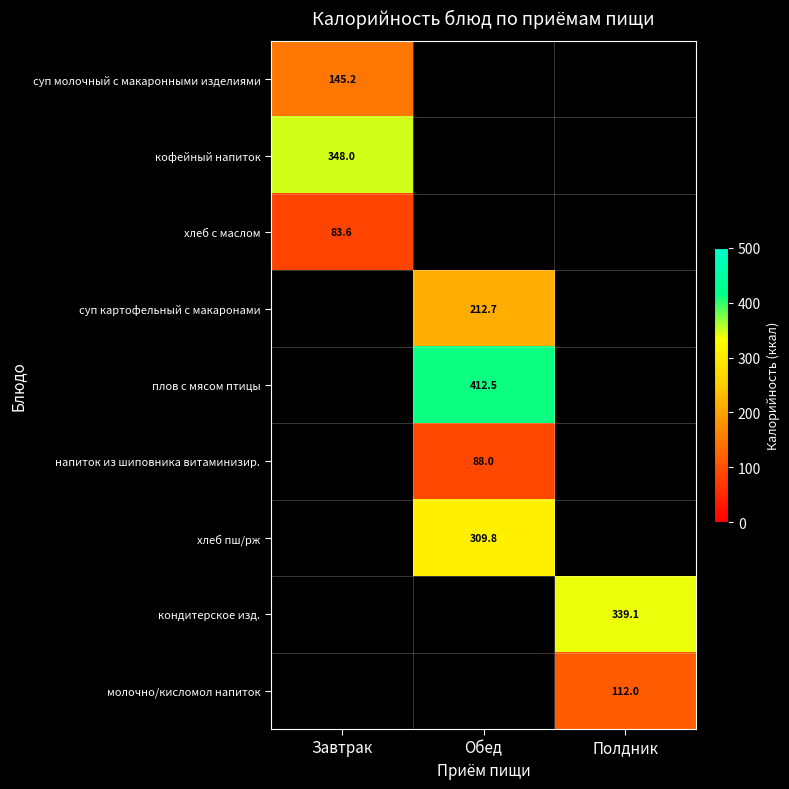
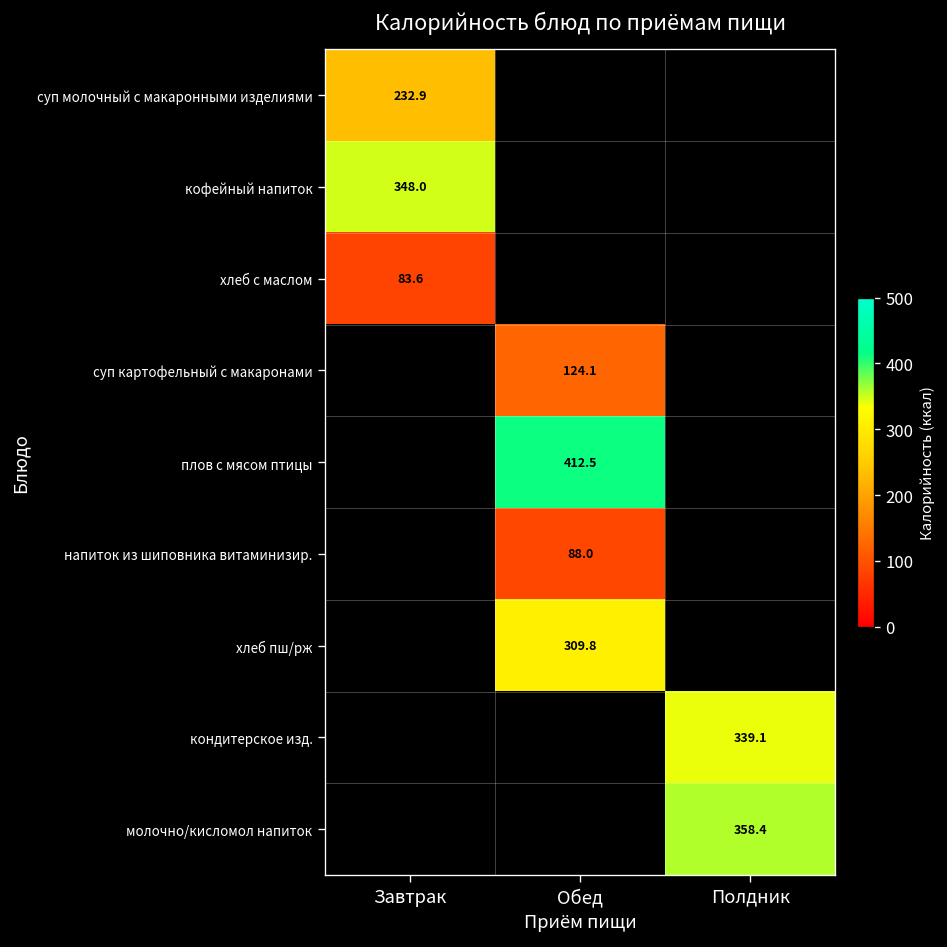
суп молочный с макаронными изделиями, Завтрак: 145.2 -> 232.9
суп картофельный с макаронами, Обед: 212.7 -> 124.1
молочно/кисломол напиток, Полдник: 112.0 -> 358.4
